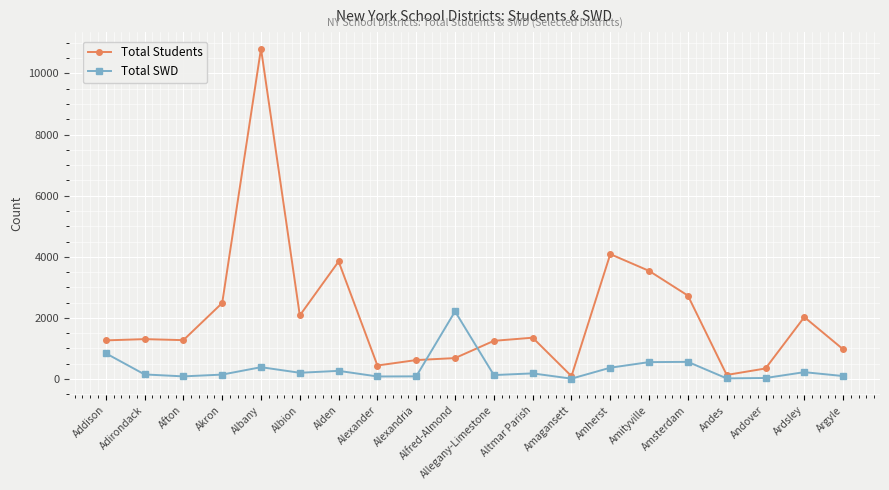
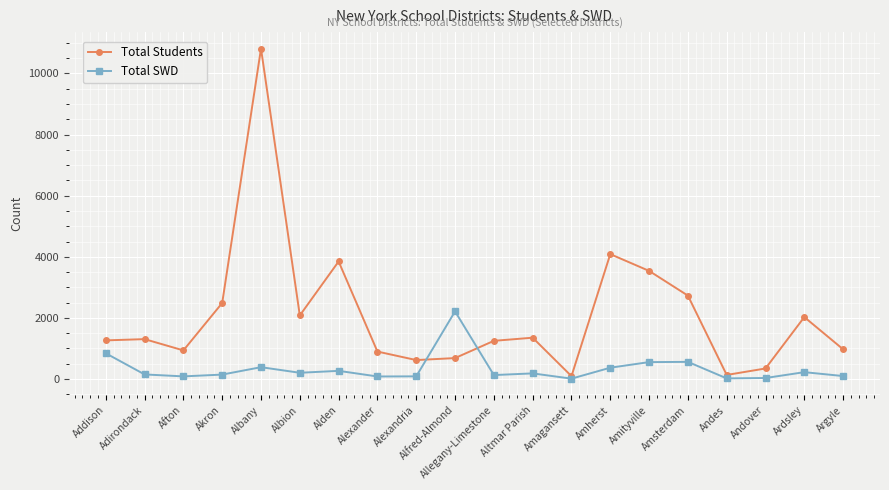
Total Students, Afton: 1300 -> 900
Total Students, Alexander: 400 -> 900
